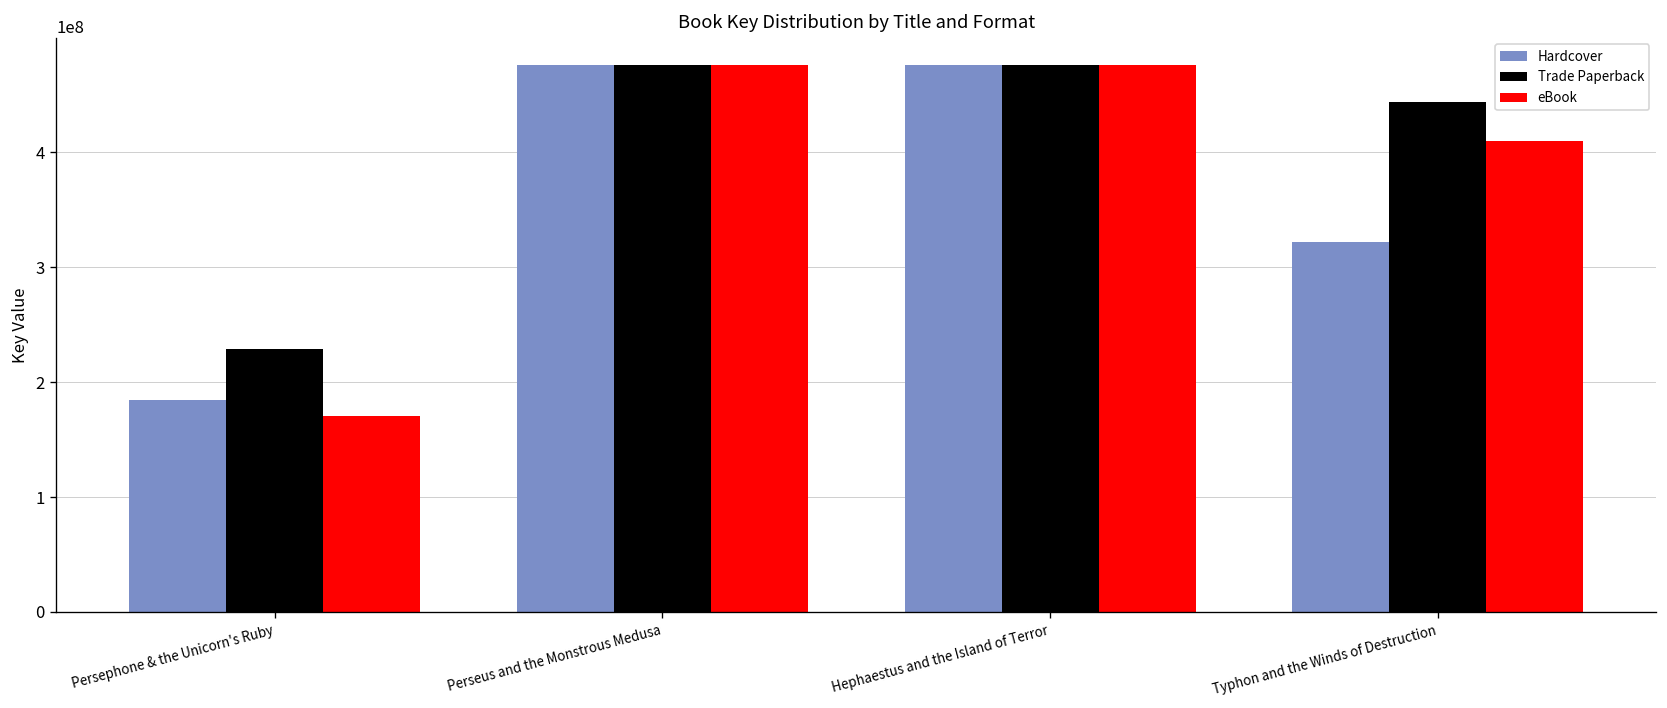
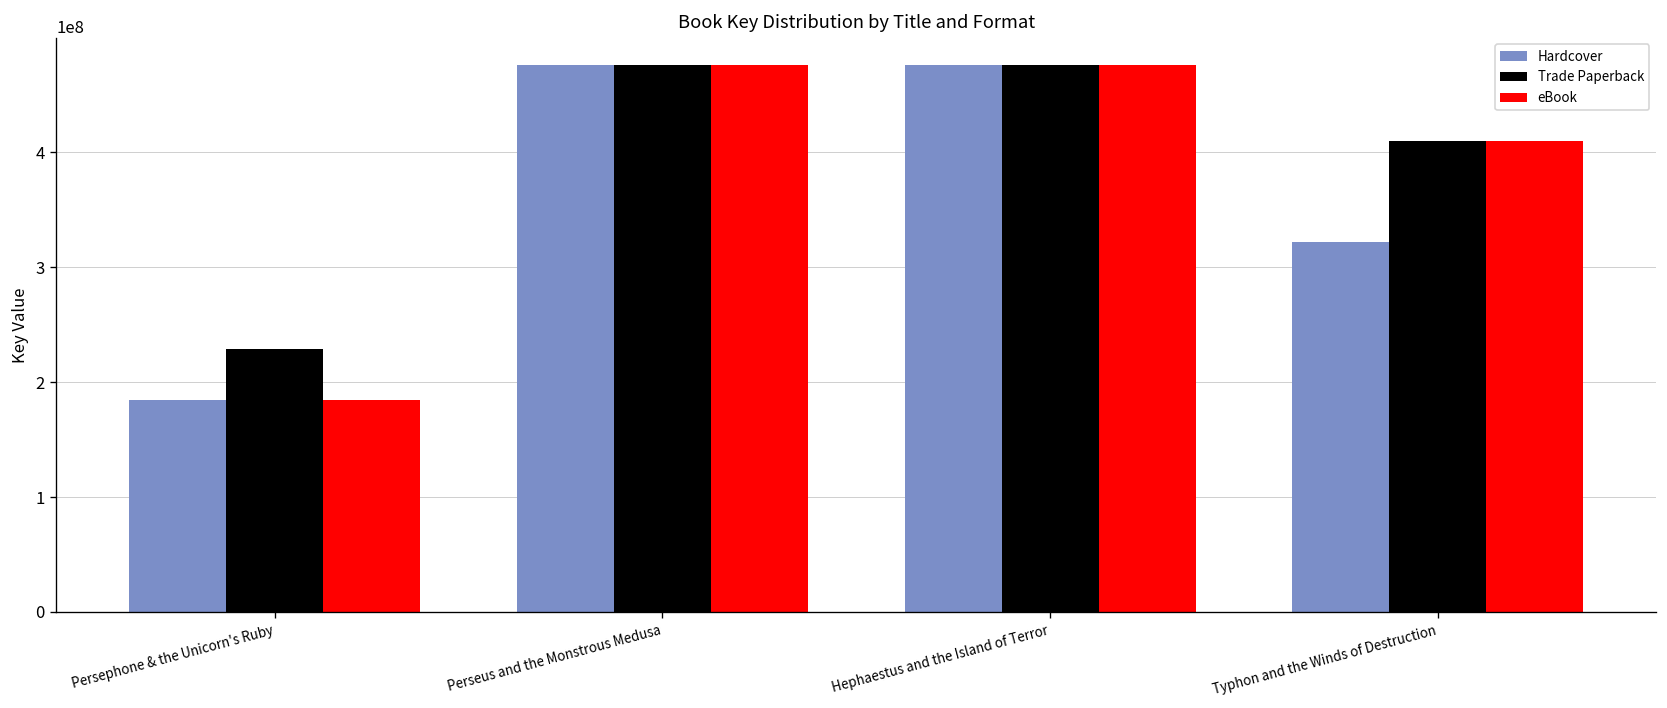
eBook, Persephone & the Unicorn's Ruby: 170000000 -> 180000000
Trade Paperback, Typhon and the Winds of Destruction: 440000000 -> 410000000
